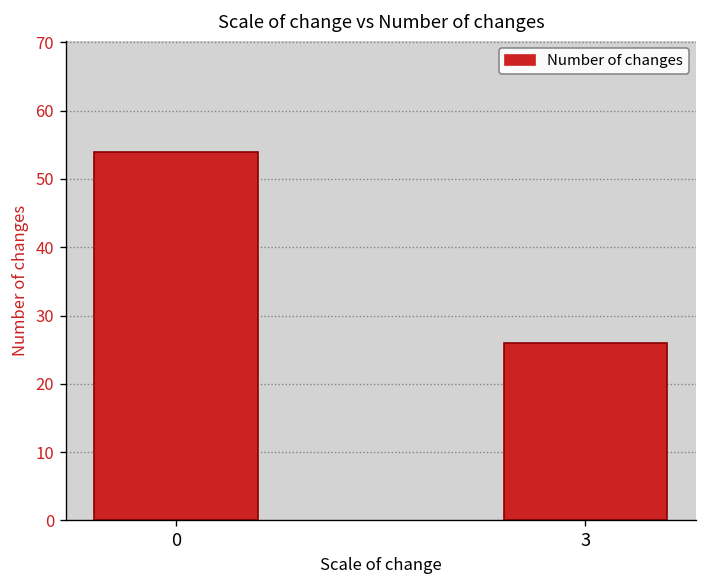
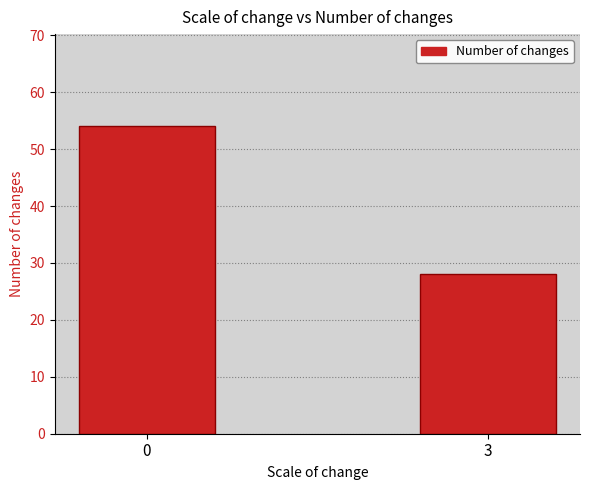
3: 26 -> 28
